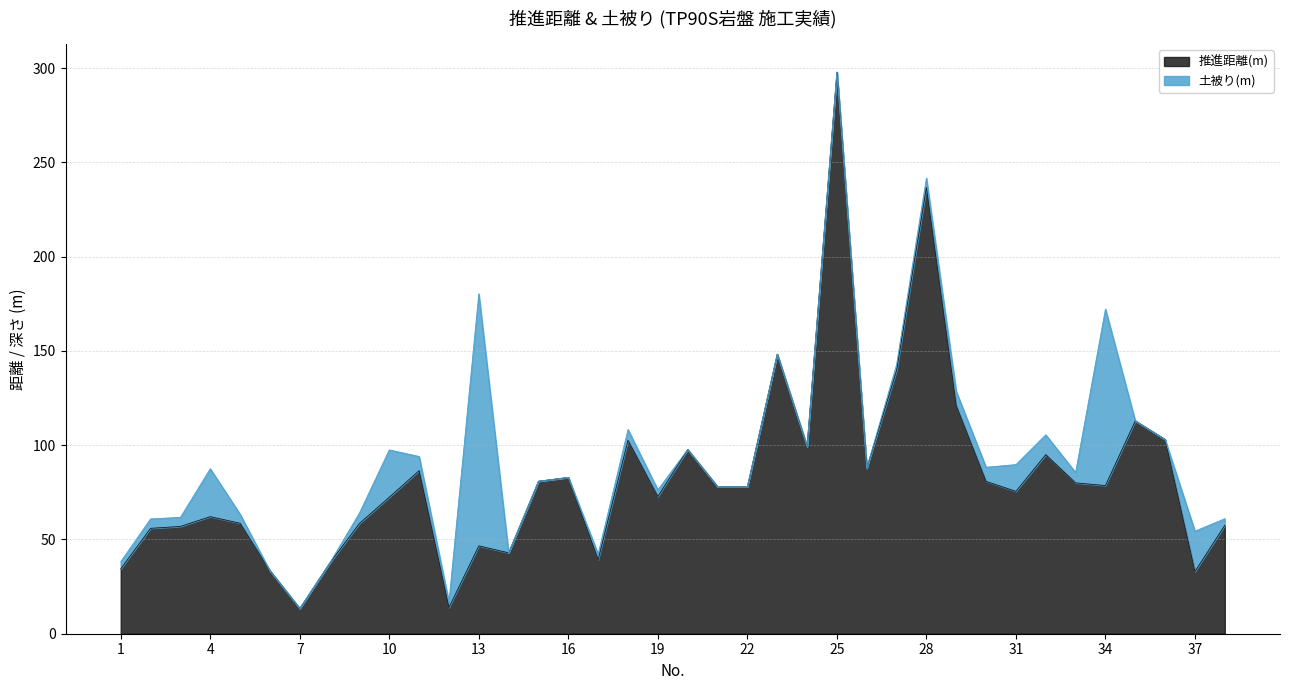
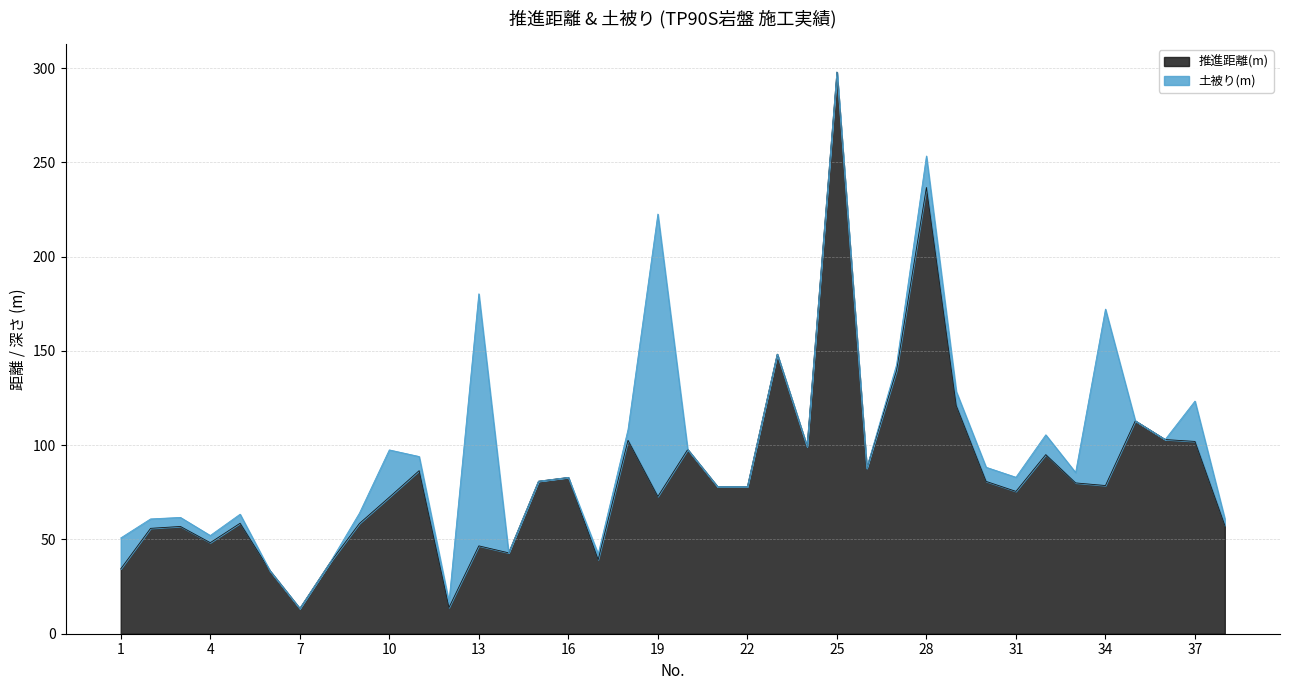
土被り(m), 1: 4 -> 16
推進距離(m), 4: 62 -> 48
土被り(m), 4: 25 -> 4
土被り(m), 19: 4 -> 150
土被り(m), 28: 5 -> 17
土被り(m), 31: 14 -> 8
推進距離(m), 37: 33 -> 102
